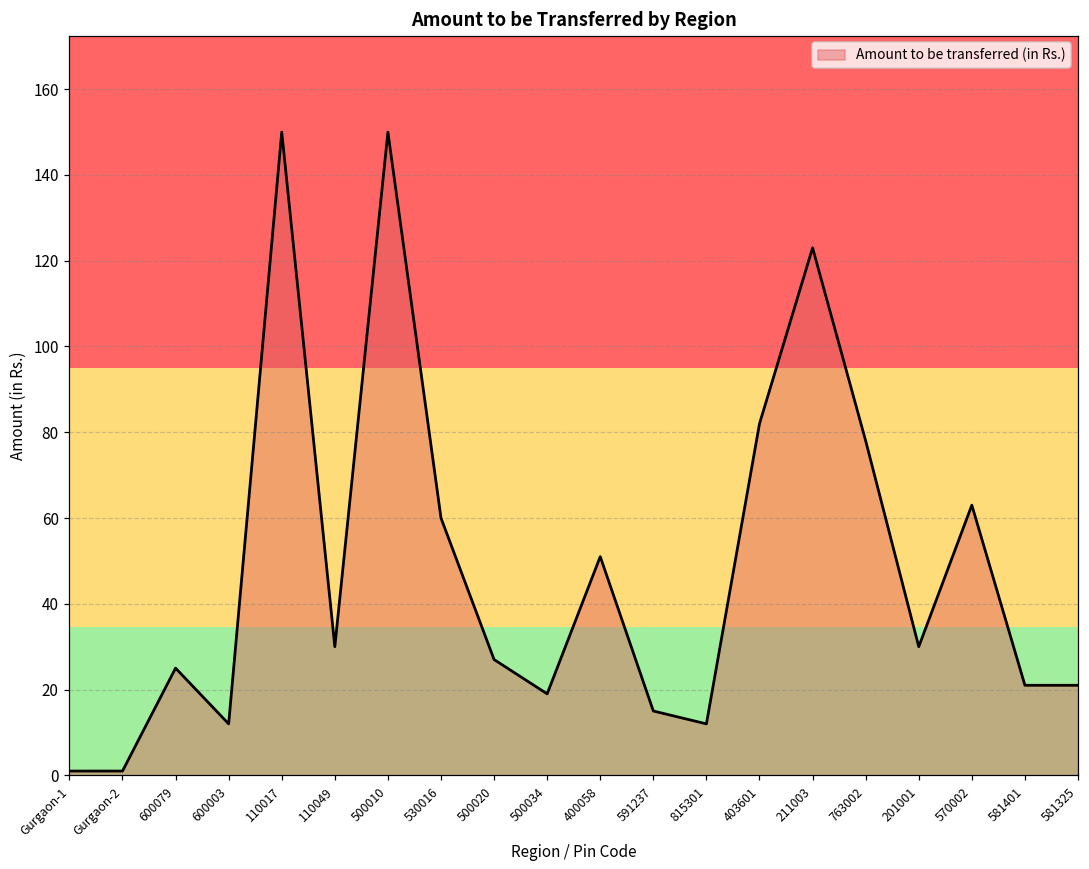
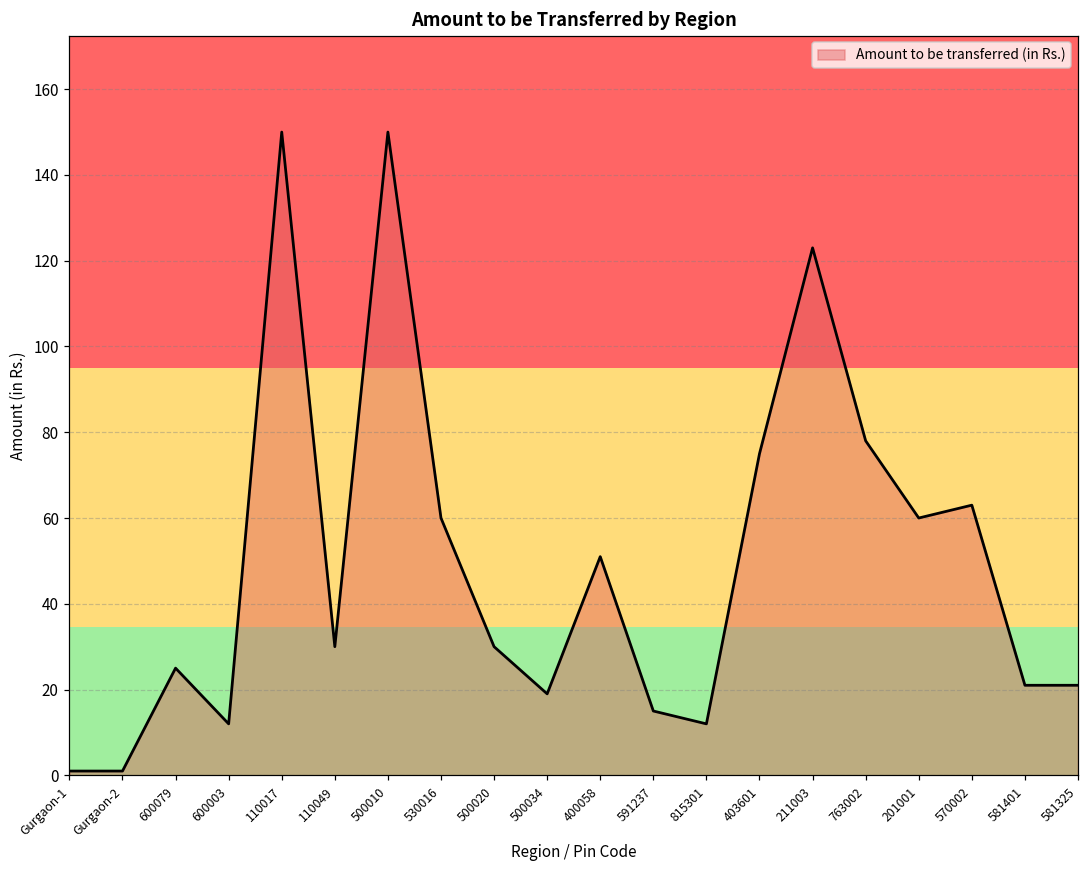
500020: 27 -> 30
403601: 82 -> 75
201001: 30 -> 60
